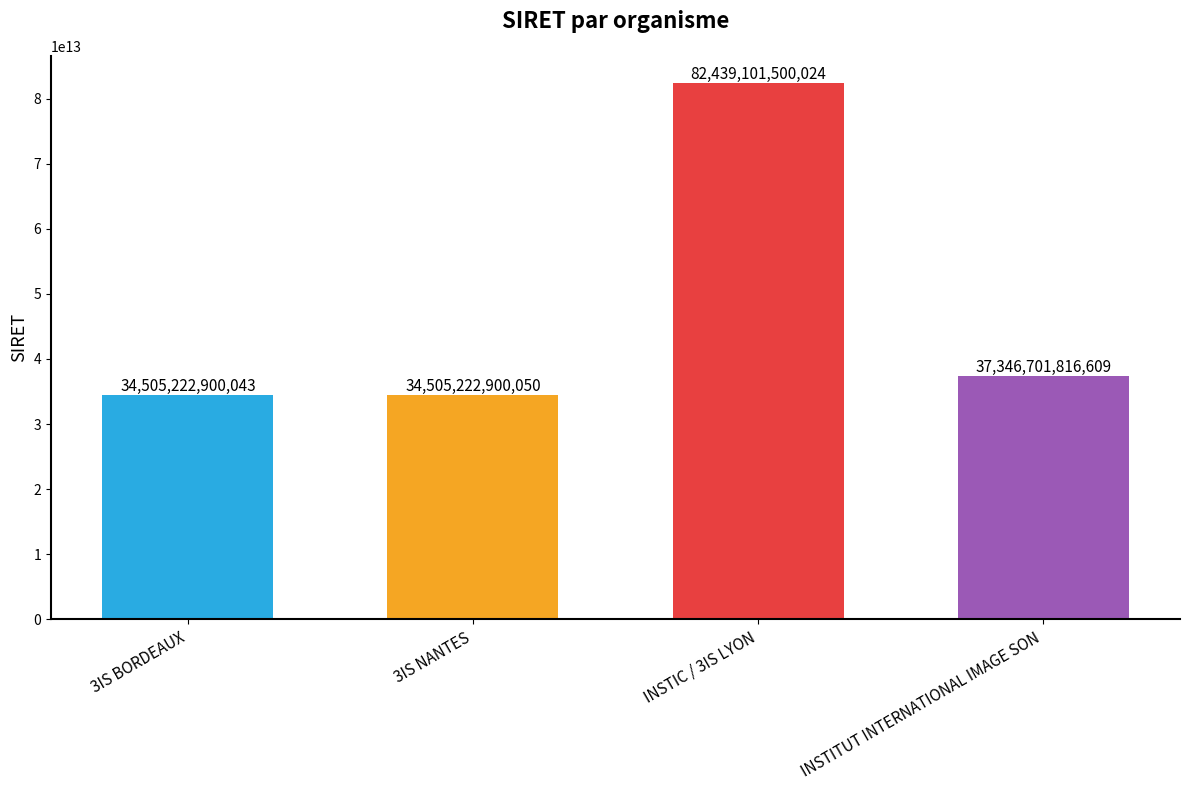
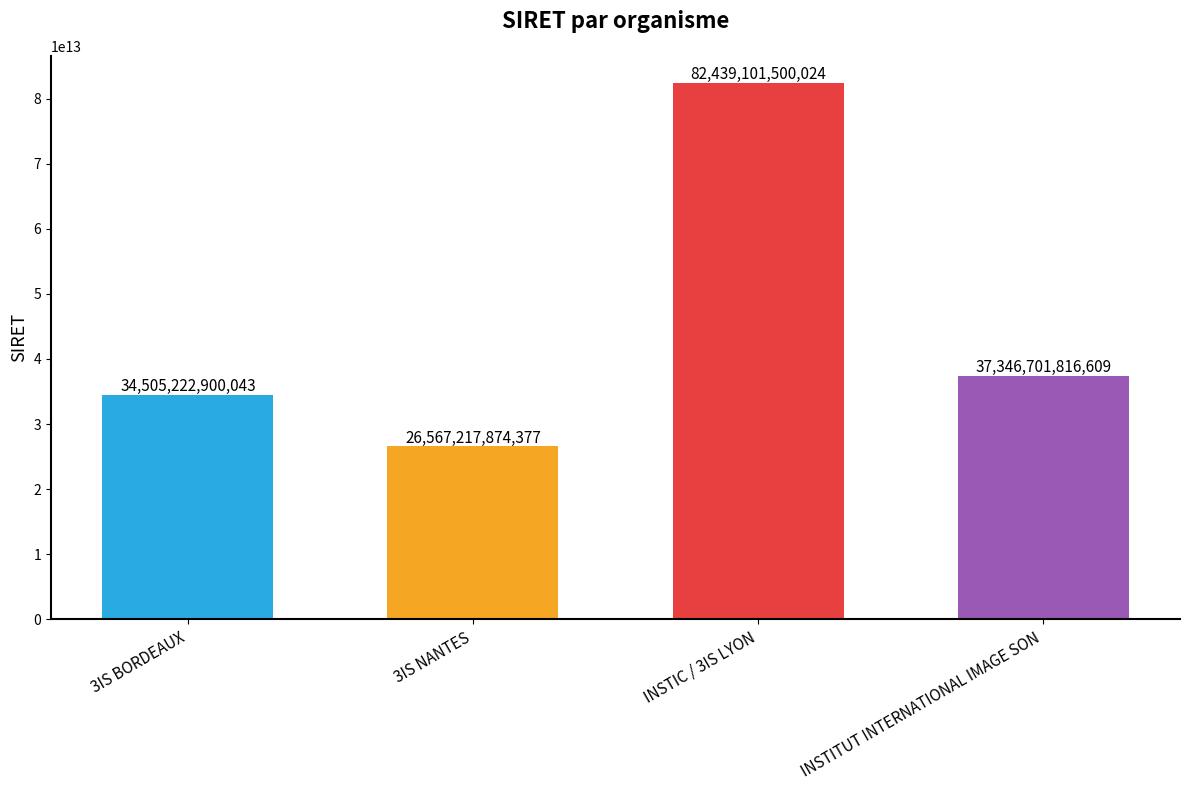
3IS NANTES: 34,505,222,900,050 -> 26,567,217,874,377
